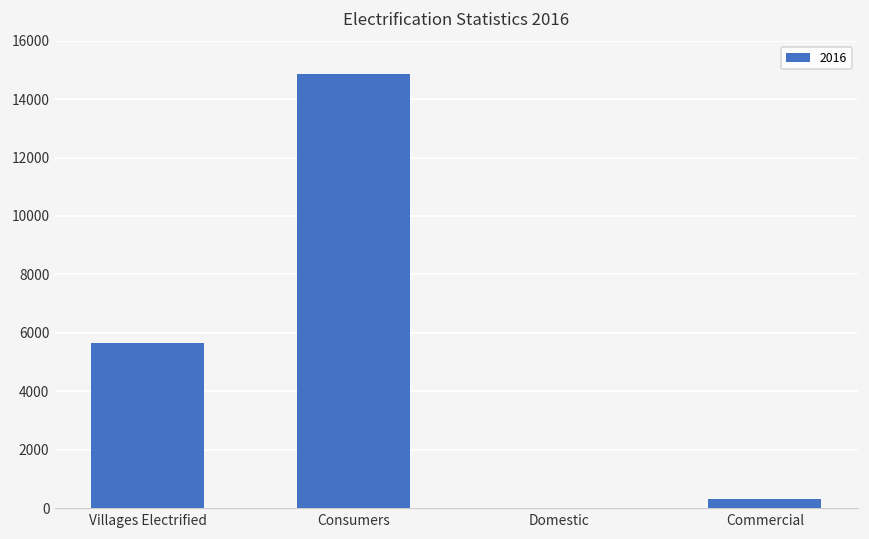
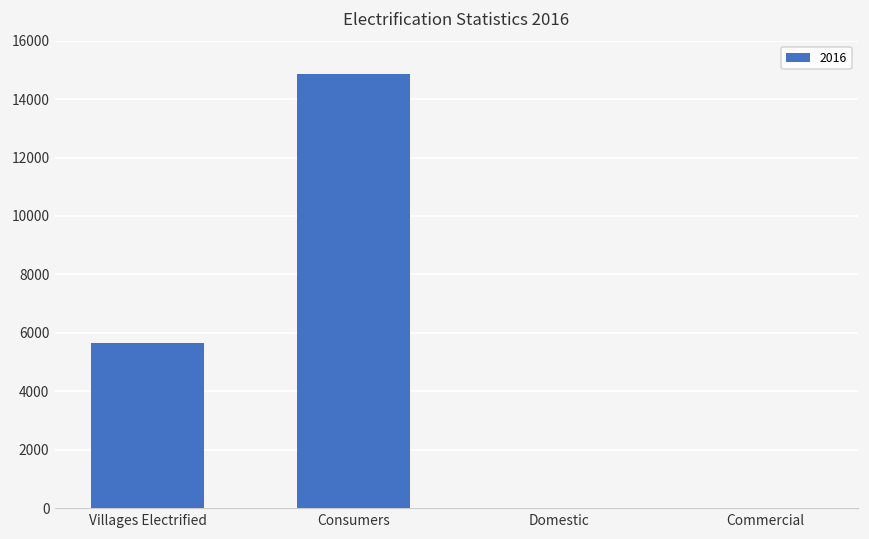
Commercial: 300 -> 0
